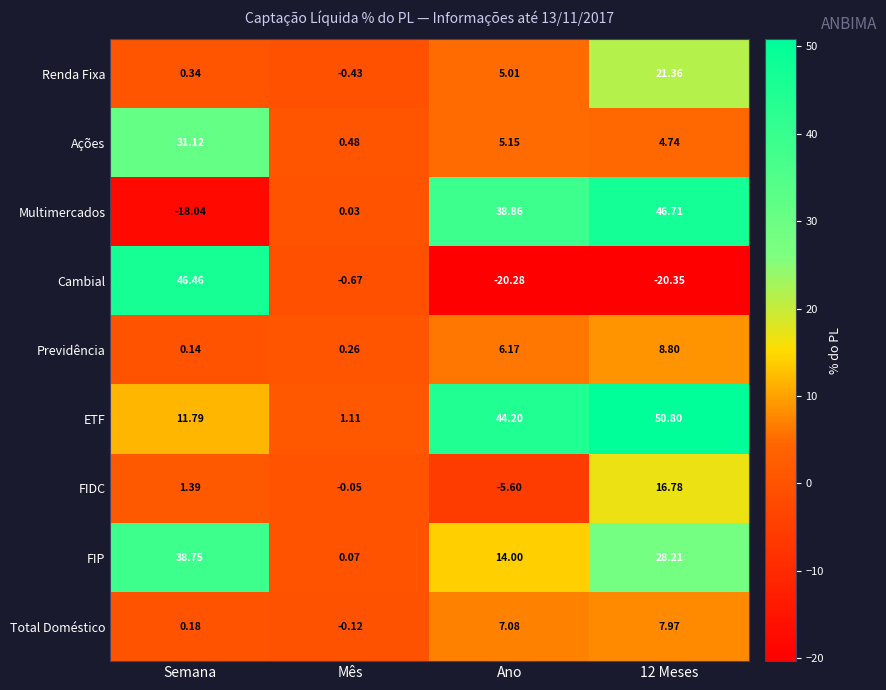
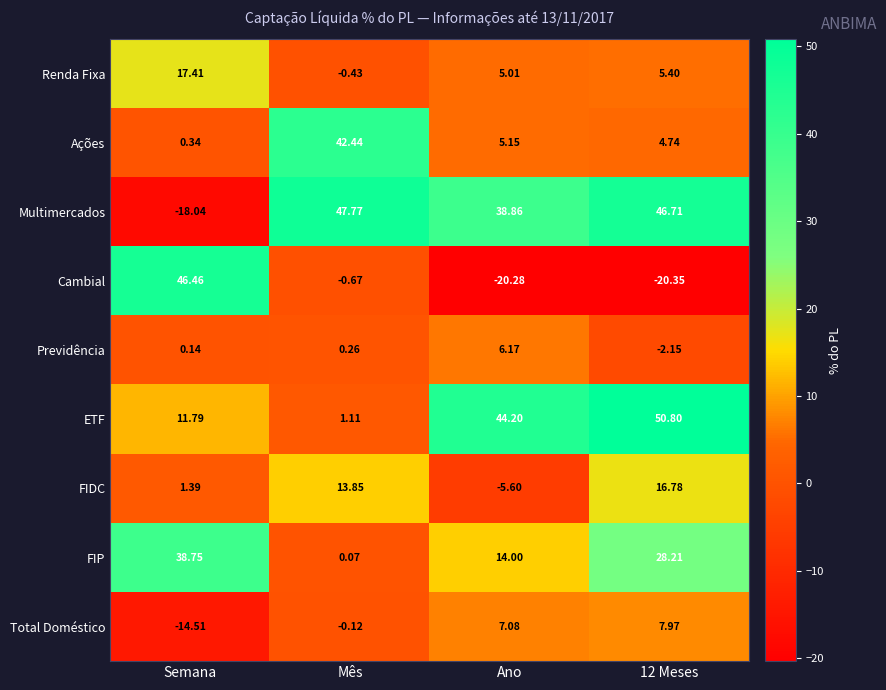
Renda Fixa, Semana: 0.34 -> 17.41
Renda Fixa, 12 Meses: 21.36 -> 5.40
Ações, Semana: 31.12 -> 0.34
Ações, Mês: 0.48 -> 42.44
Multimercados, Mês: 0.03 -> 47.77
Previdência, 12 Meses: 8.80 -> -2.15
FIDC, Mês: -0.05 -> 13.85
Total Doméstico, Semana: 0.18 -> -14.51
